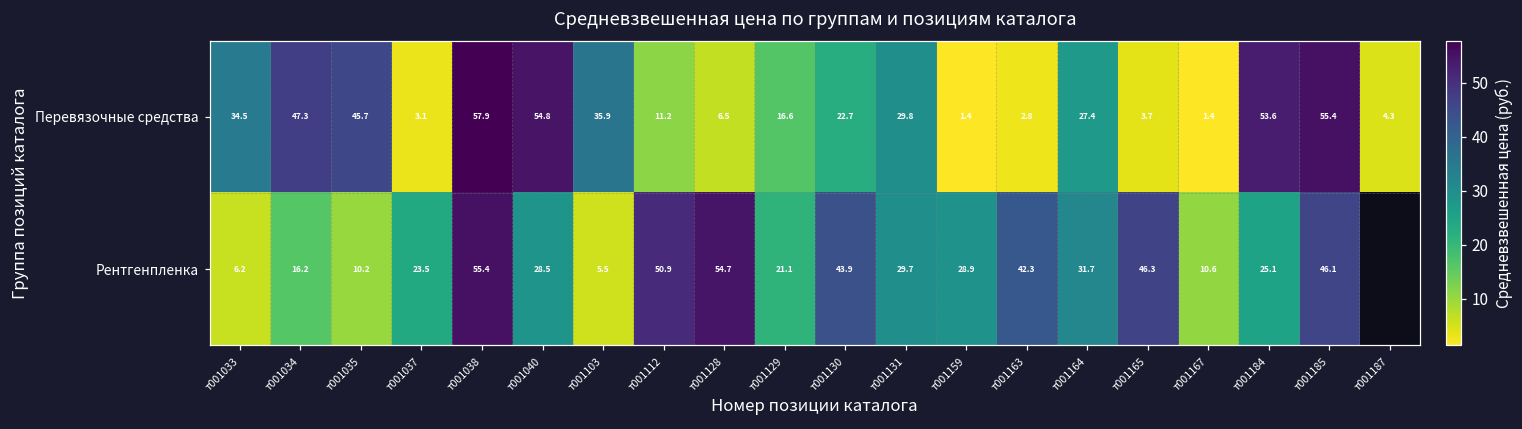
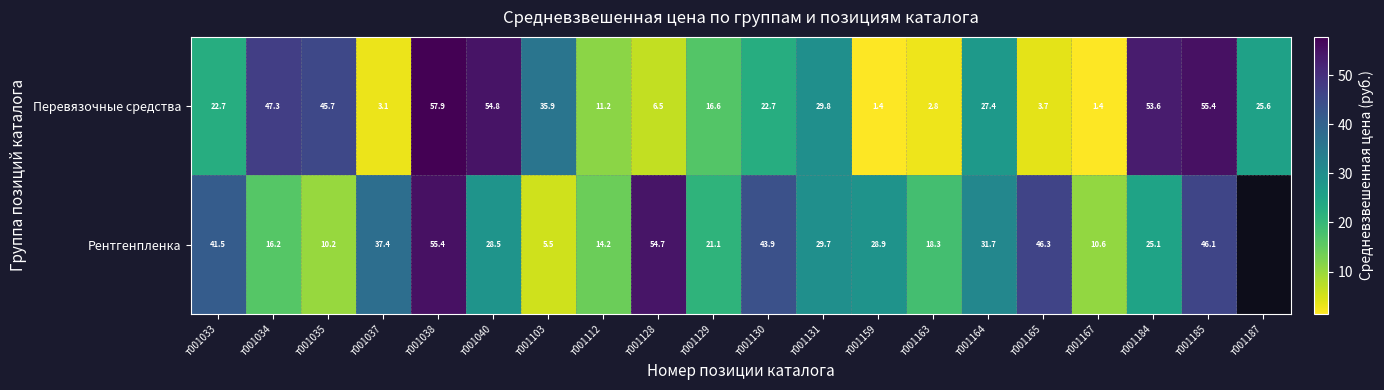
Перевязочные средства, т001033: 34.5 -> 22.7
Перевязочные средства, т001187: 4.3 -> 25.6
Рентгенпленка, т001033: 6.2 -> 41.5
Рентгенпленка, т001037: 23.5 -> 37.4
Рентгенпленка, т001112: 50.9 -> 14.2
Рентгенпленка, т001163: 42.3 -> 18.3
